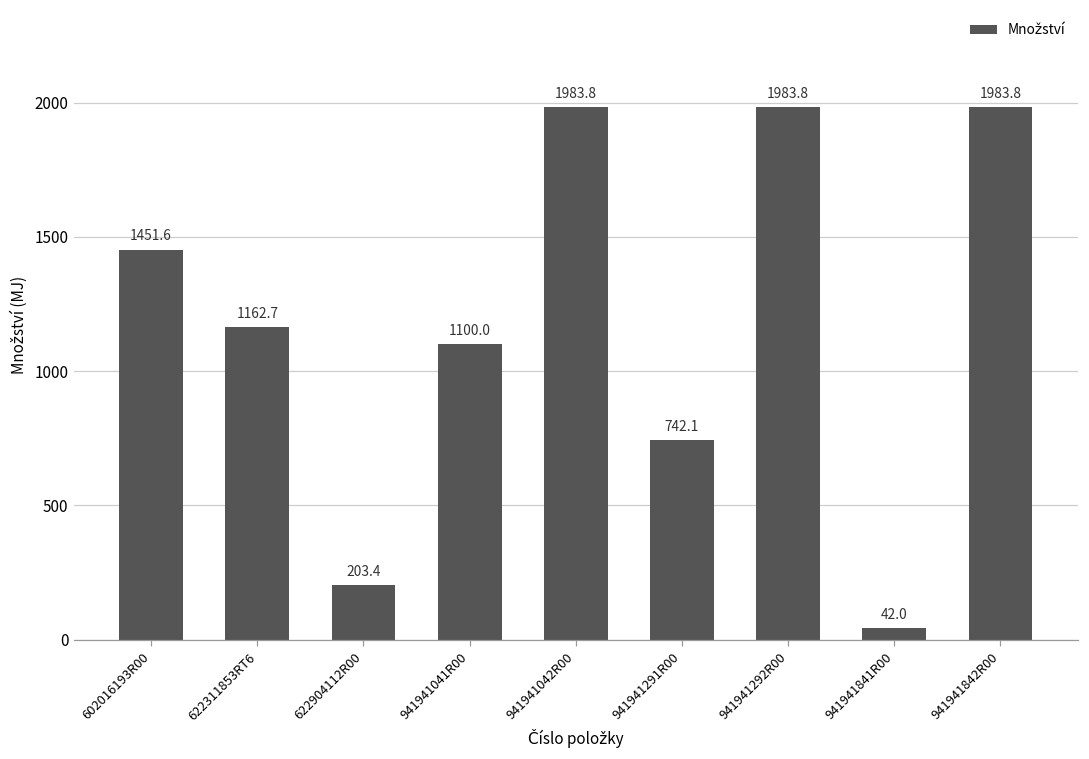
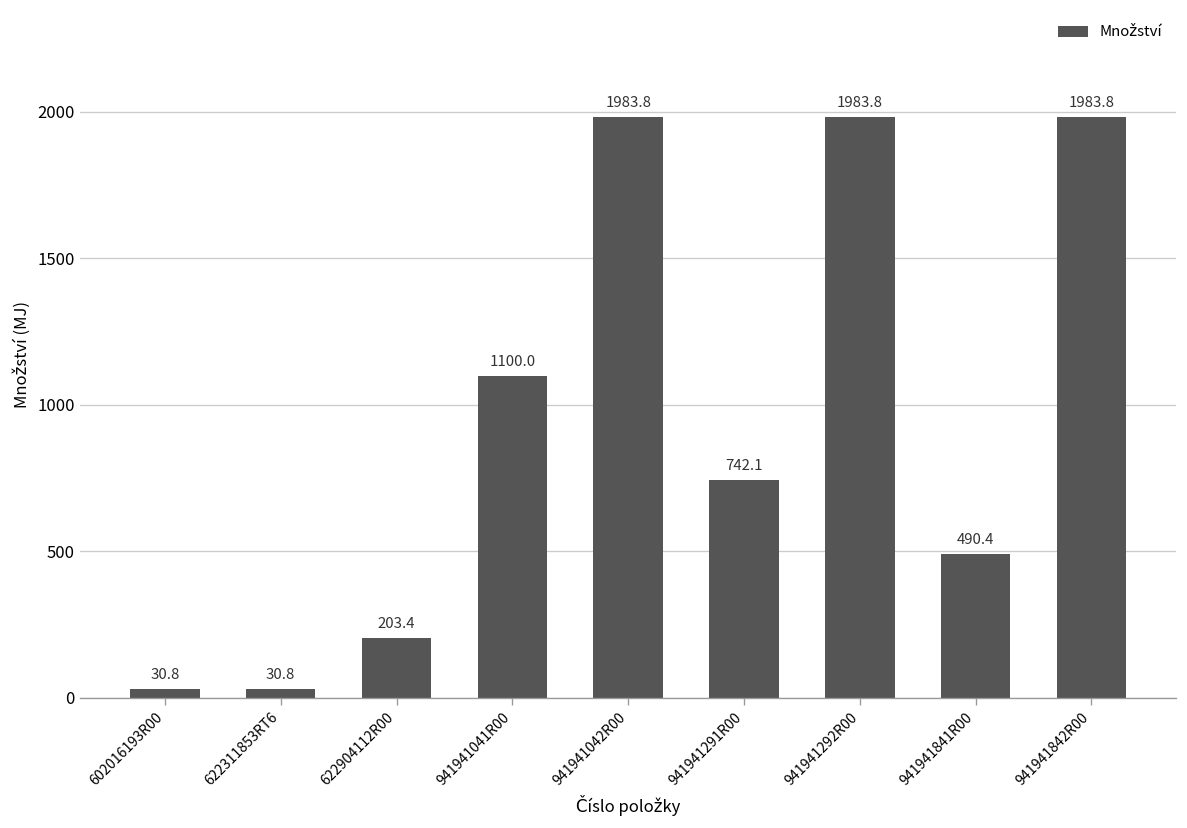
602016193R00: 1451.6 -> 30.8
622311853RT6: 1162.7 -> 30.8
941941841R00: 42.0 -> 490.4
